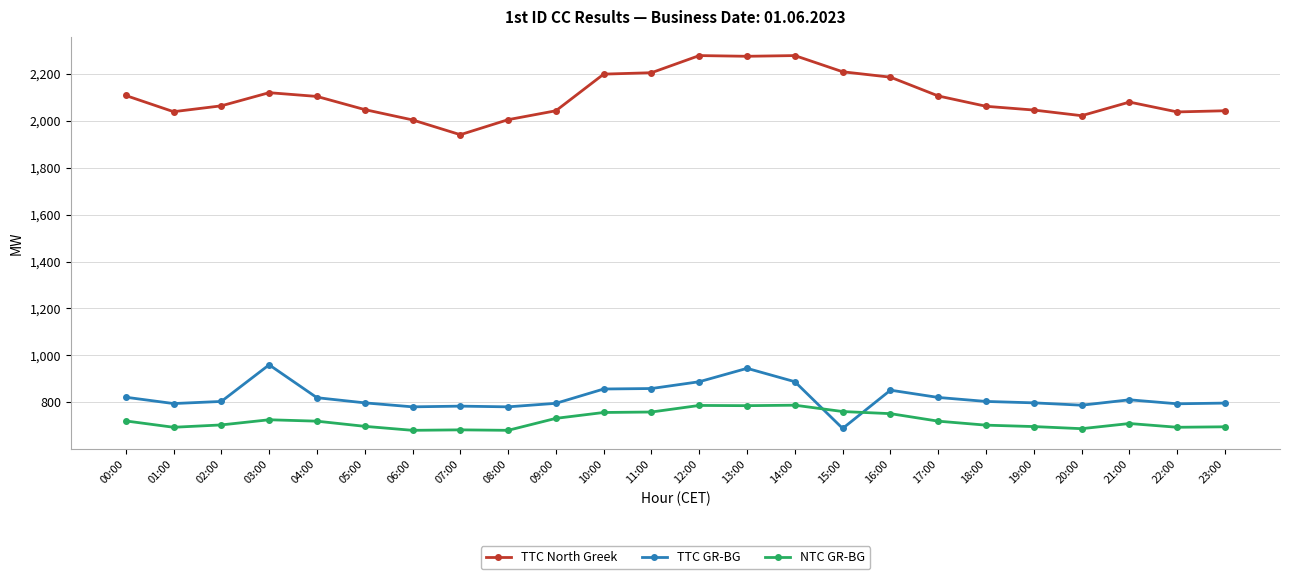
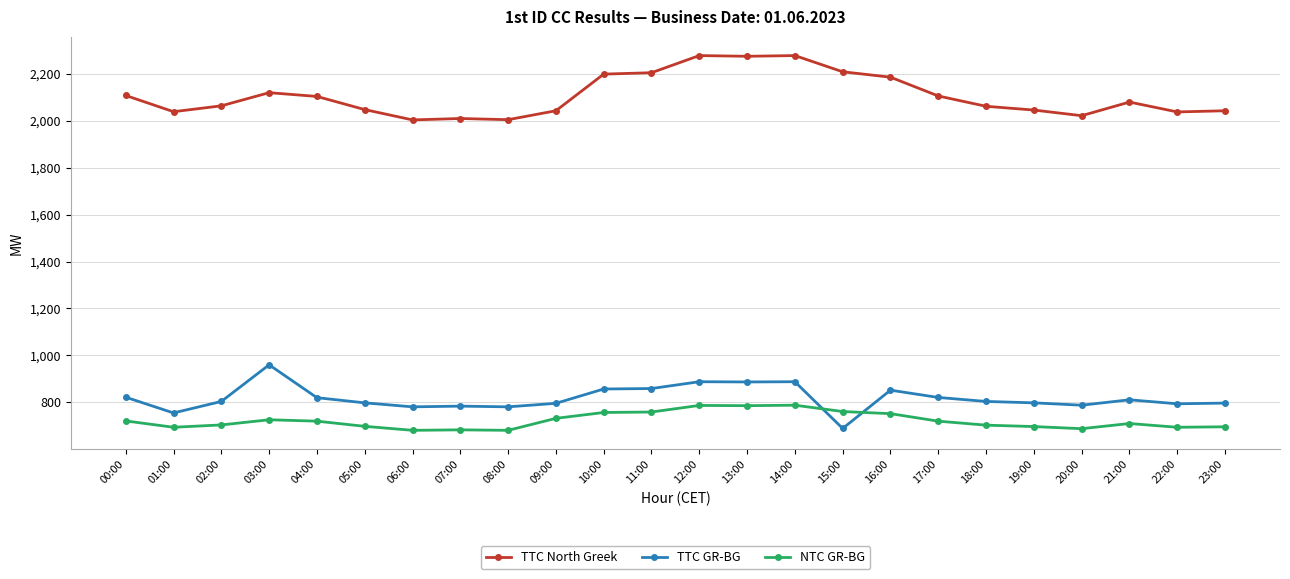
TTC GR-BG, 01:00: 800 -> 760
TTC North Greek, 07:00: 1,940 -> 2,010
TTC GR-BG, 13:00: 950 -> 890
